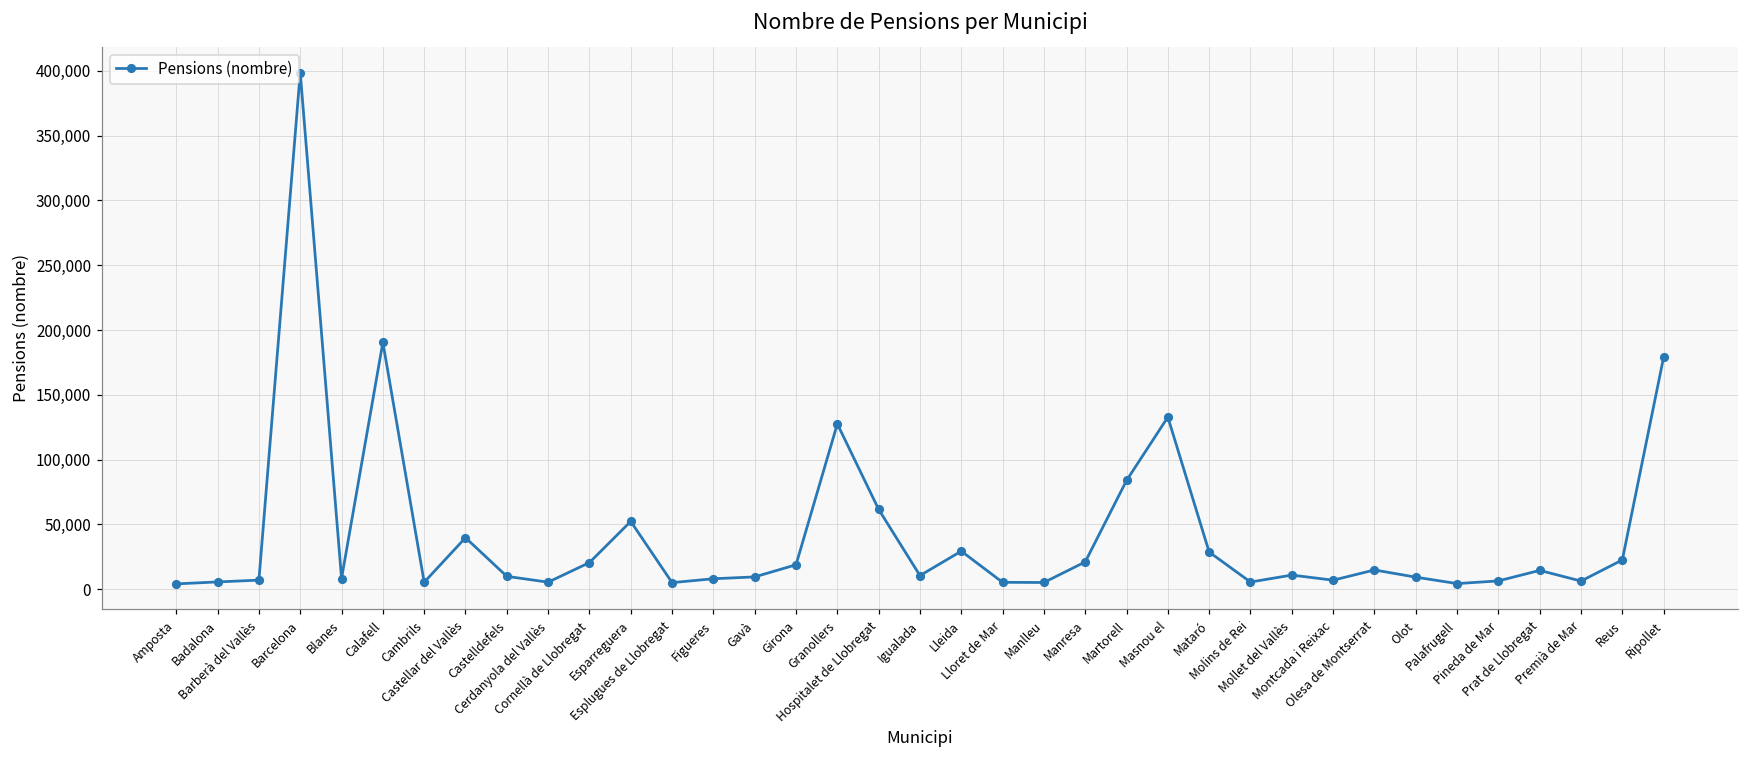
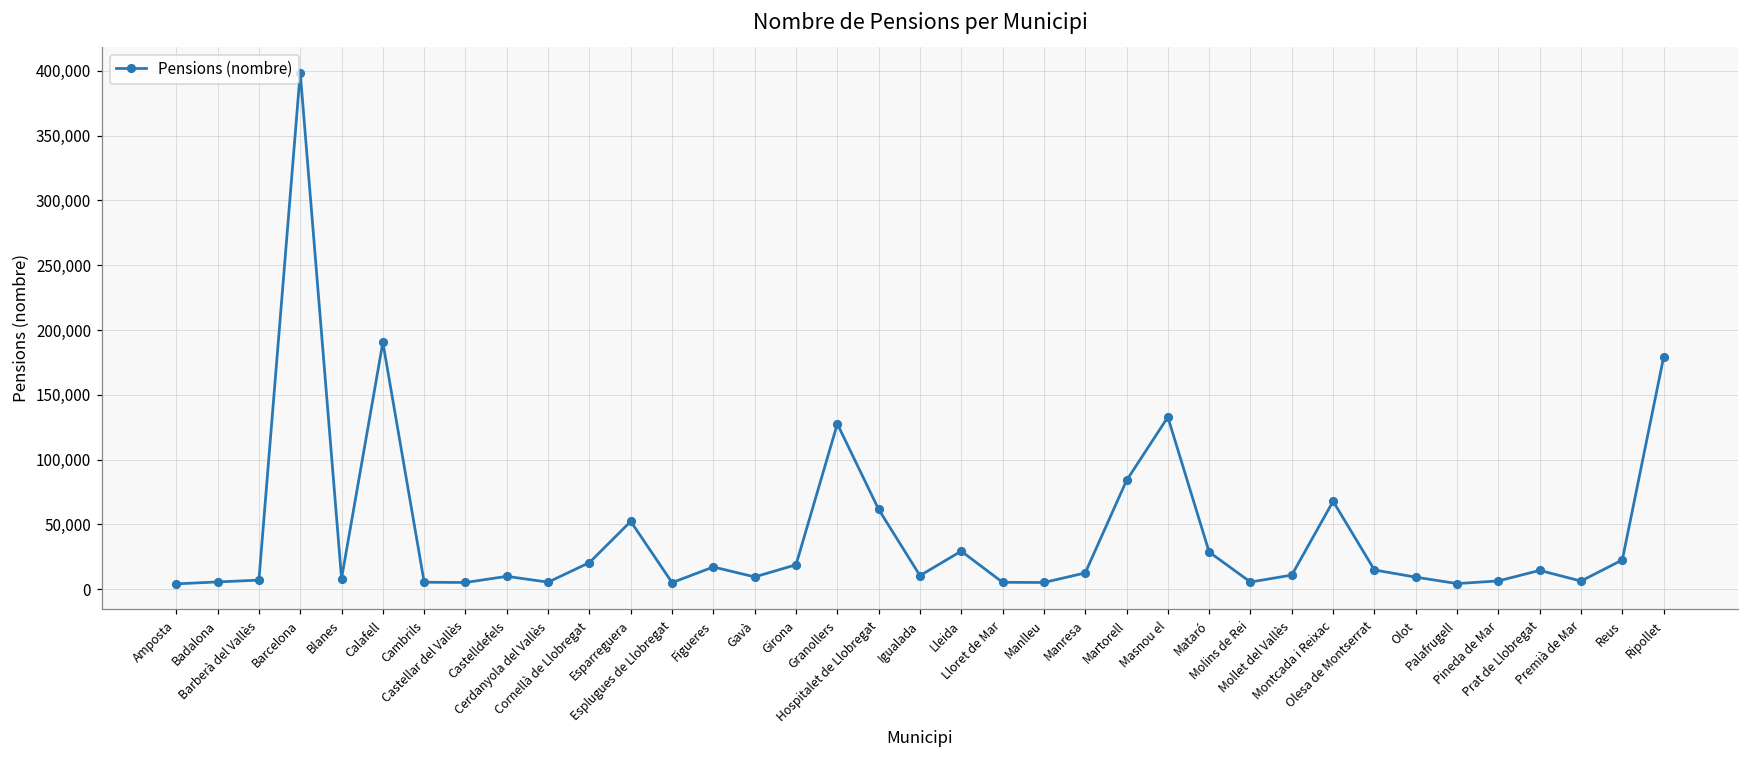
Castellar del Vallès: 40,000 -> 5,000
Figueres: 8,000 -> 17,000
Manresa: 21,000 -> 13,000
Montcada i Reixac: 7,000 -> 68,000
